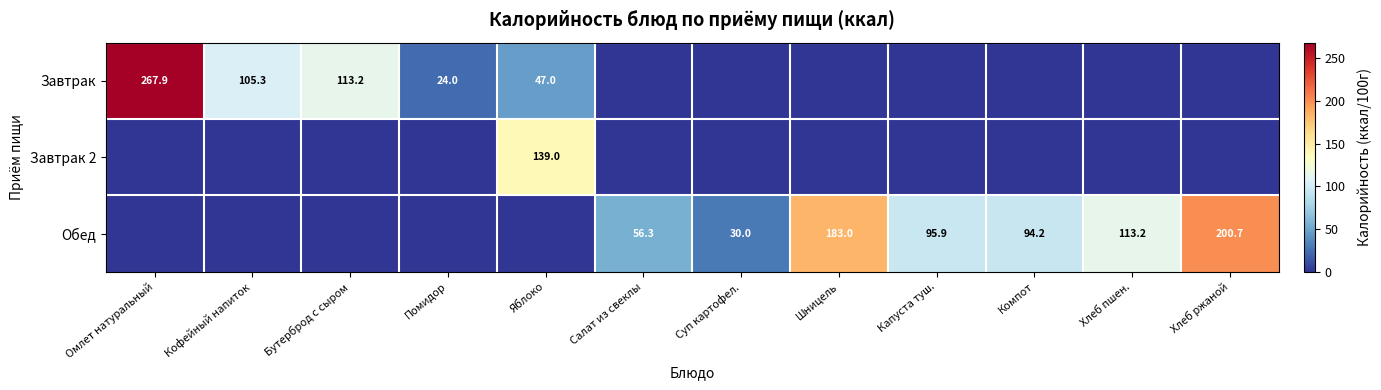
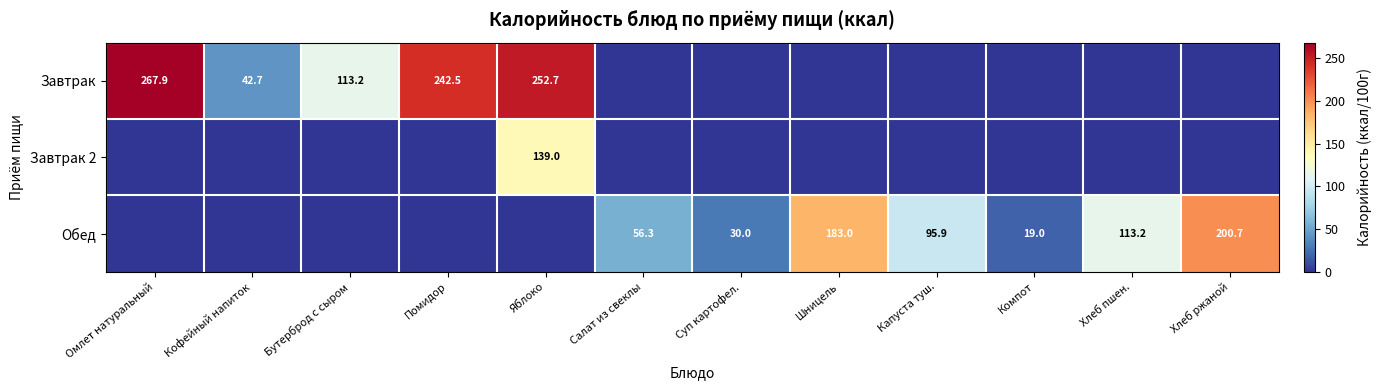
Завтрак, Кофейный напиток: 105.3 -> 42.7
Завтрак, Помидор: 24.0 -> 242.5
Завтрак, Яблоко: 47.0 -> 252.7
Обед, Компот: 94.2 -> 19.0
